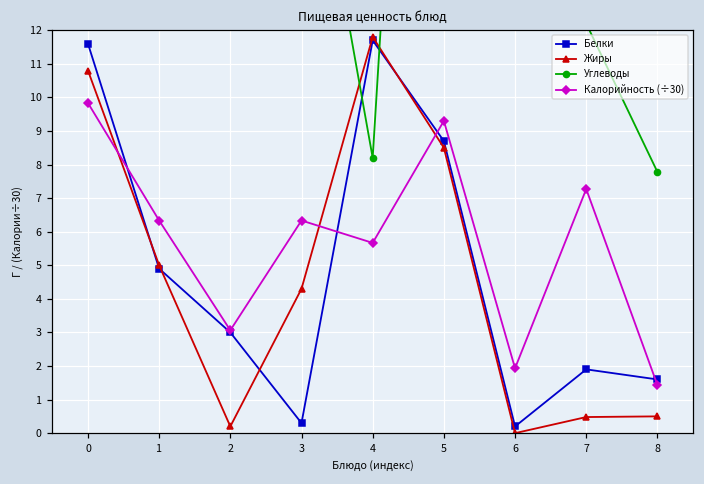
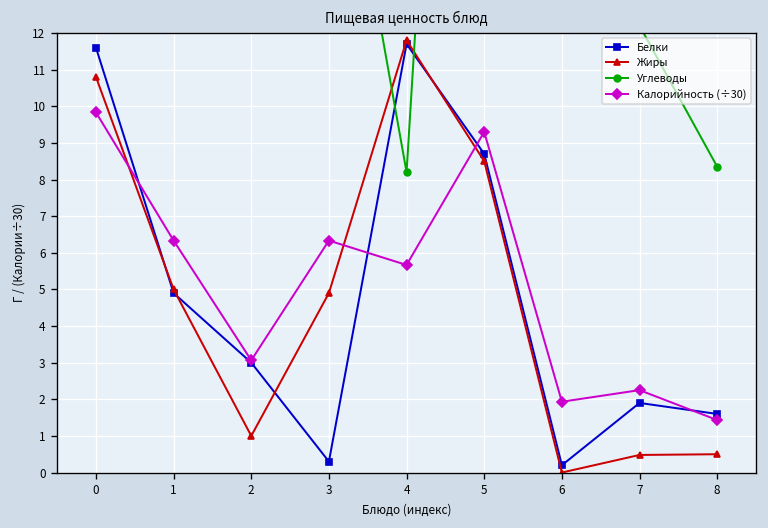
Жиры, 2: 0.2 -> 1.0
Жиры, 3: 4.3 -> 4.9
Калорийность (÷30), 7: 7.3 -> 2.3
Углеводы, 8: 7.8 -> 8.4
